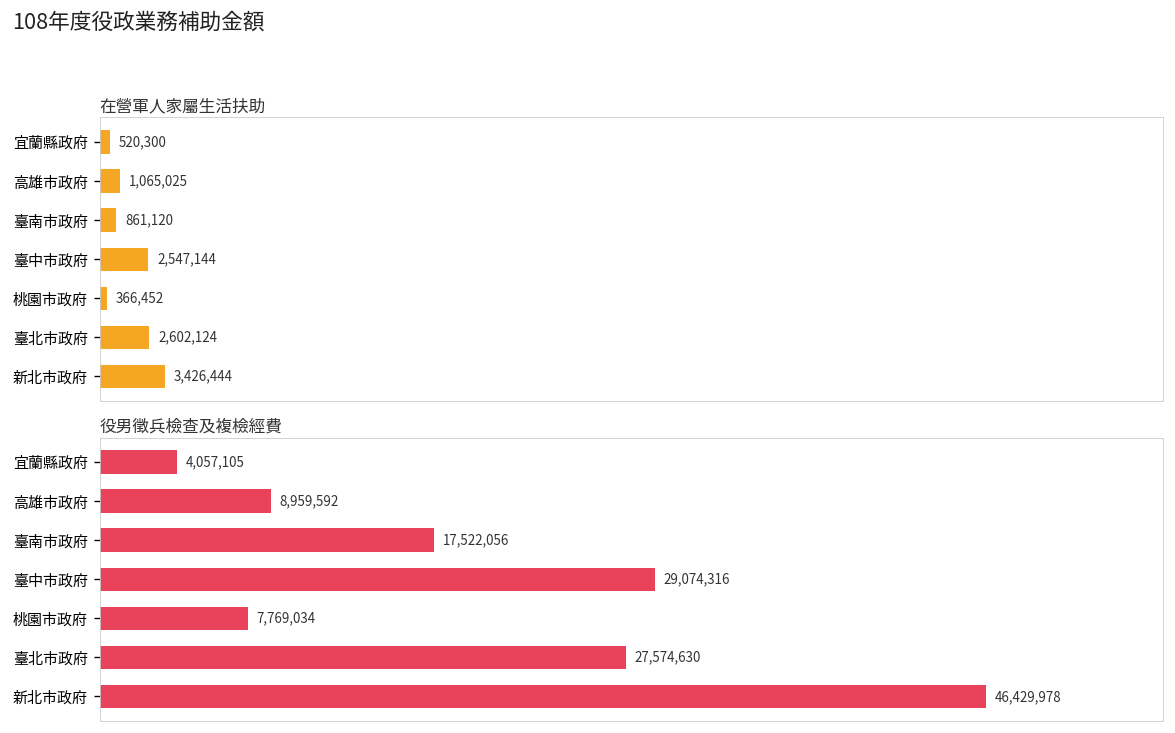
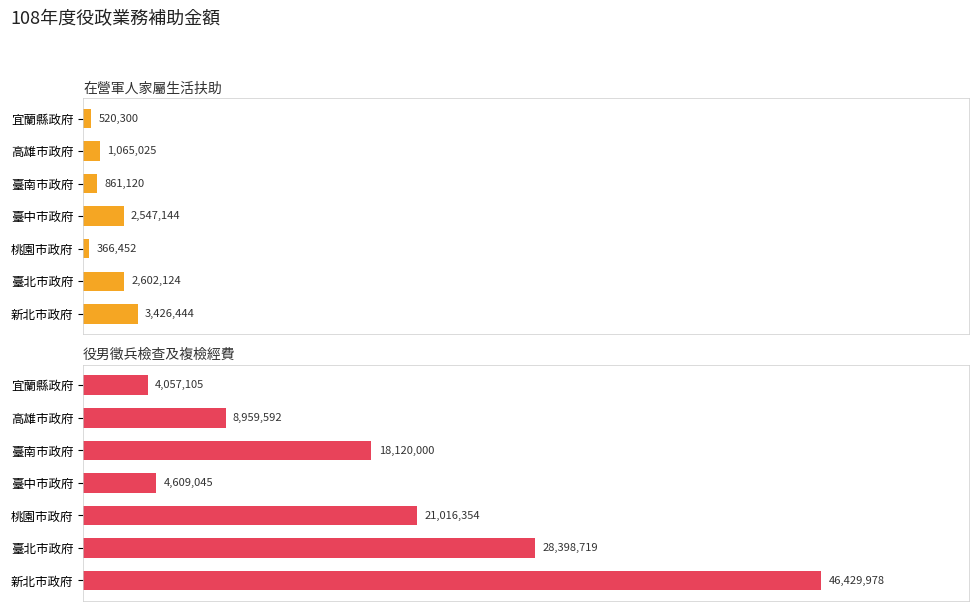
役男徵兵檢查及複檢經費, 臺南市政府: 17,522,056 -> 18,120,000
役男徵兵檢查及複檢經費, 臺中市政府: 29,074,316 -> 4,609,045
役男徵兵檢查及複檢經費, 桃園市政府: 7,769,034 -> 21,016,354
役男徵兵檢查及複檢經費, 臺北市政府: 27,574,630 -> 28,398,719
